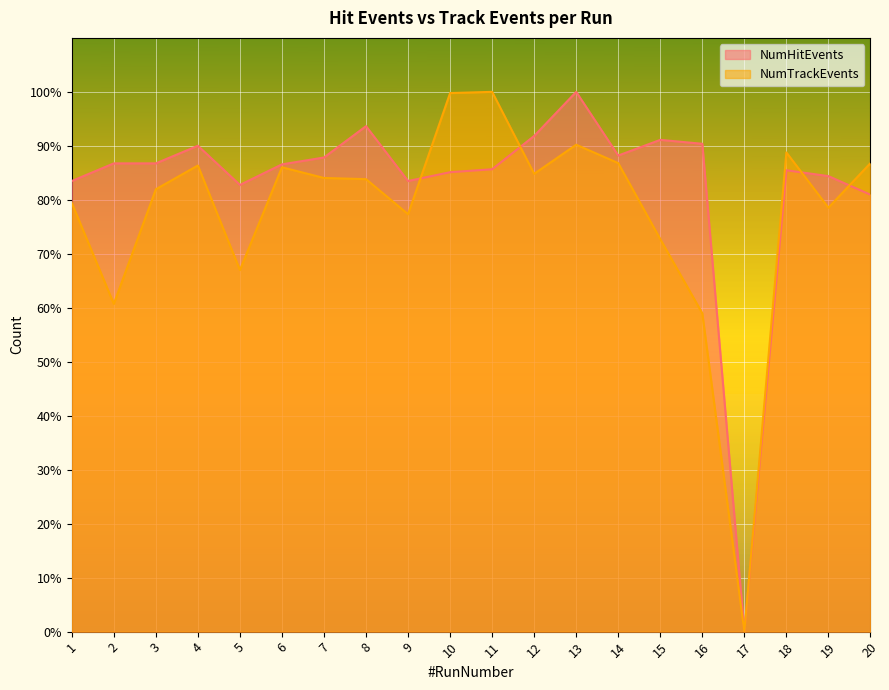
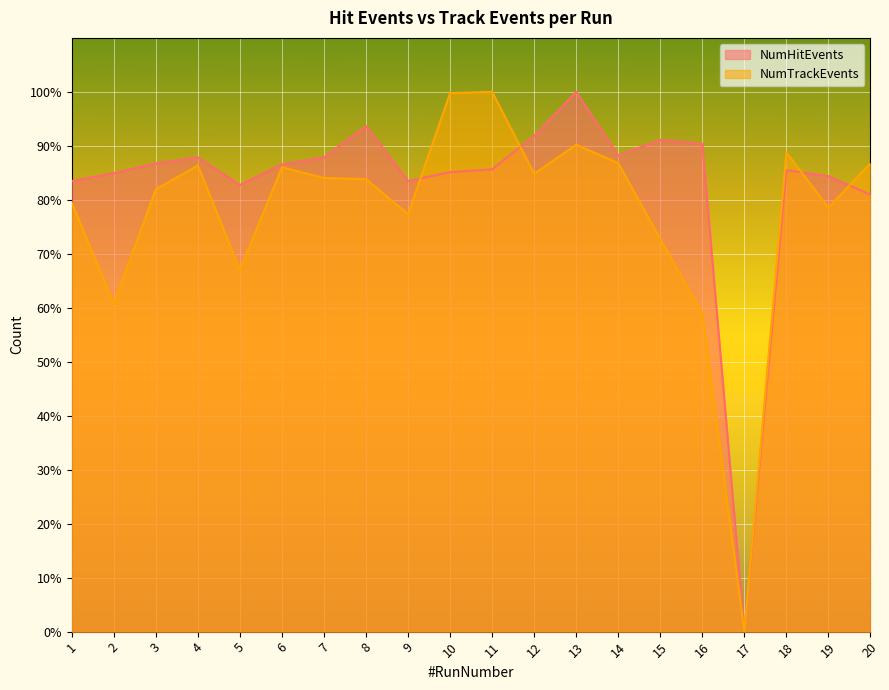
NumHitEvents, 2: 87% -> 85%
NumHitEvents, 4: 90% -> 88%
